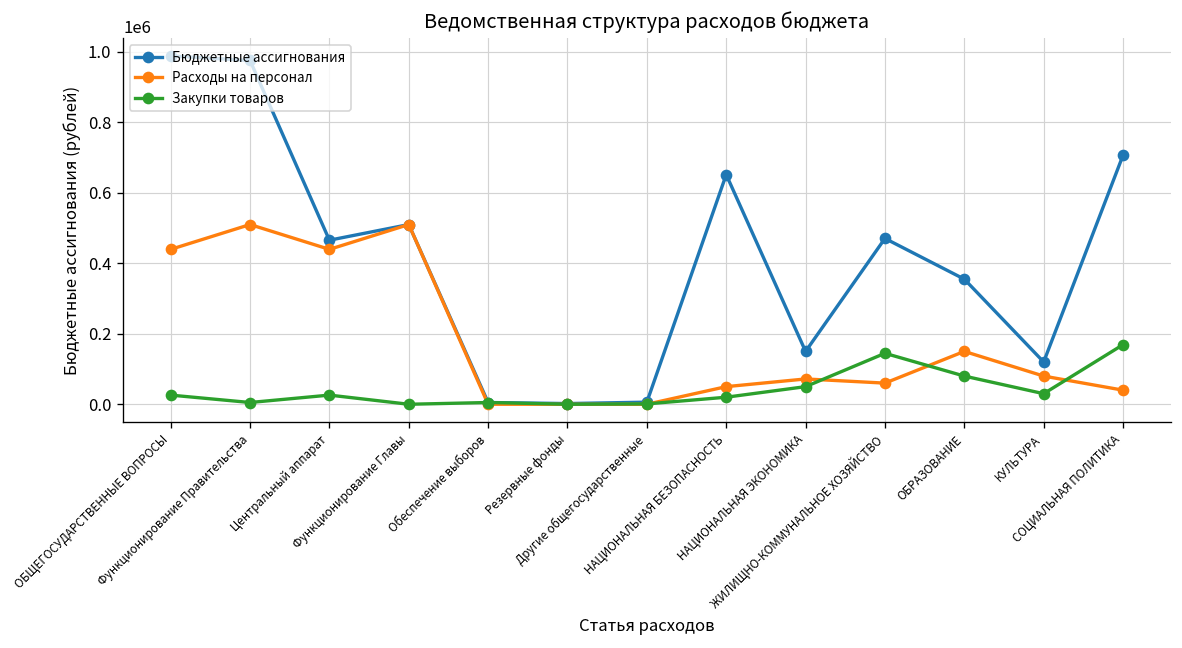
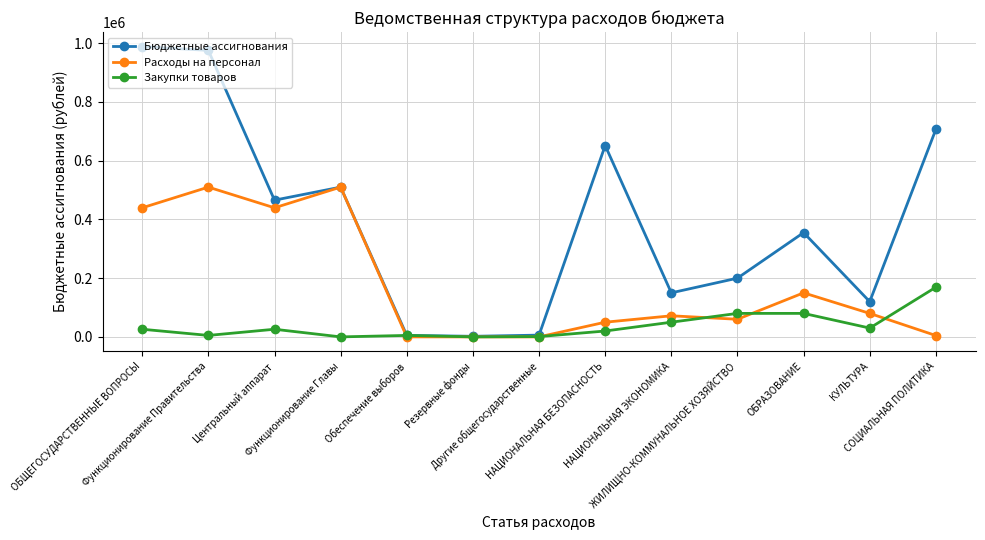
Бюджетные ассигнования, ЖИЛИЩНО-КОММУНАЛЬНОЕ ХОЗЯЙСТВО: 470000 -> 200000
Закупки товаров, ЖИЛИЩНО-КОММУНАЛЬНОЕ ХОЗЯЙСТВО: 140000 -> 80000
Расходы на персонал, СОЦИАЛЬНАЯ ПОЛИТИКА: 40000 -> 0
